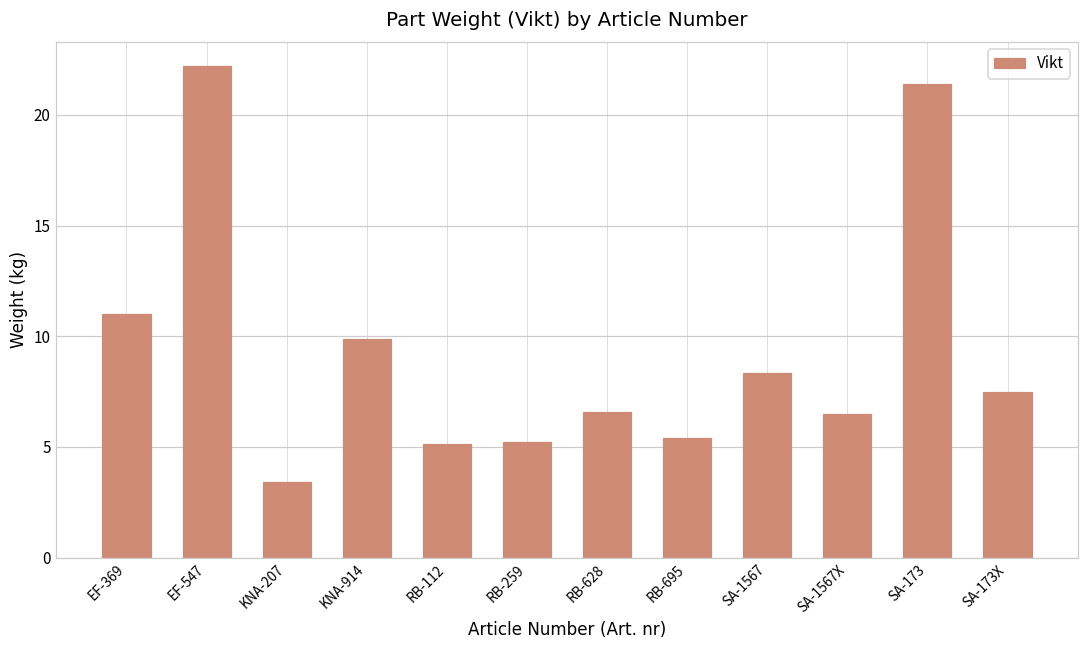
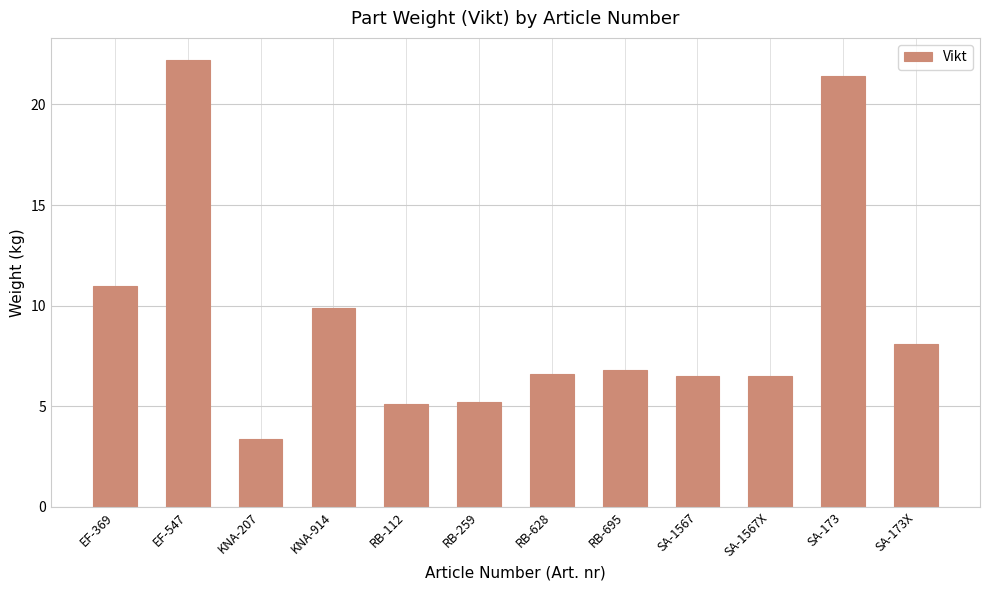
RB-695: 5.4 -> 6.8
SA-1567: 8.4 -> 6.5
SA-173X: 7.5 -> 8.1
